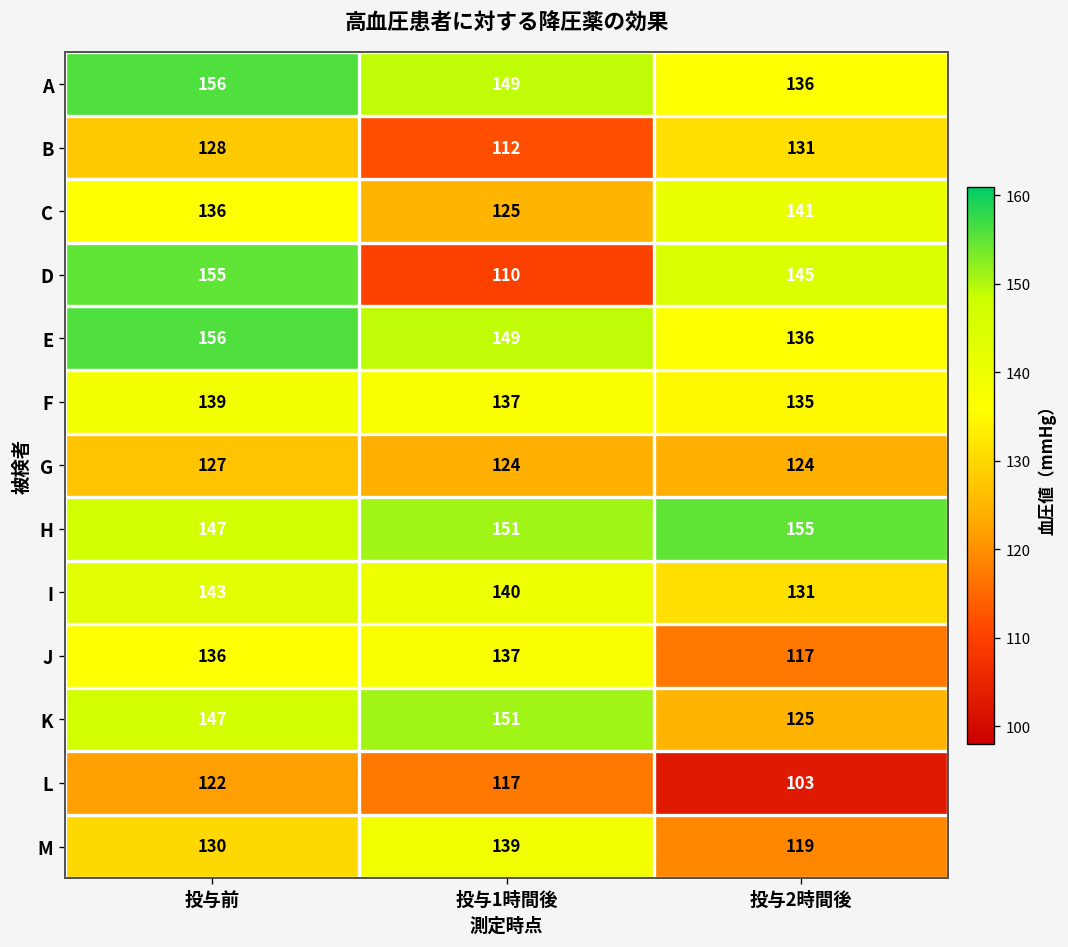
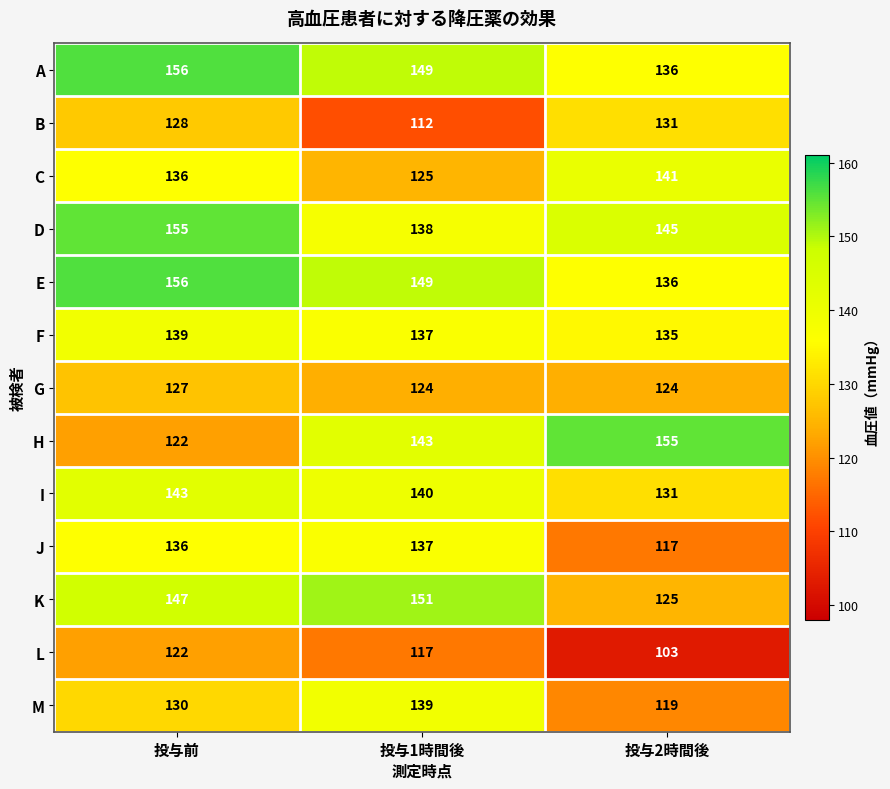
D, 投与1時間後: 110 -> 138
H, 投与前: 147 -> 122
H, 投与1時間後: 151 -> 143
